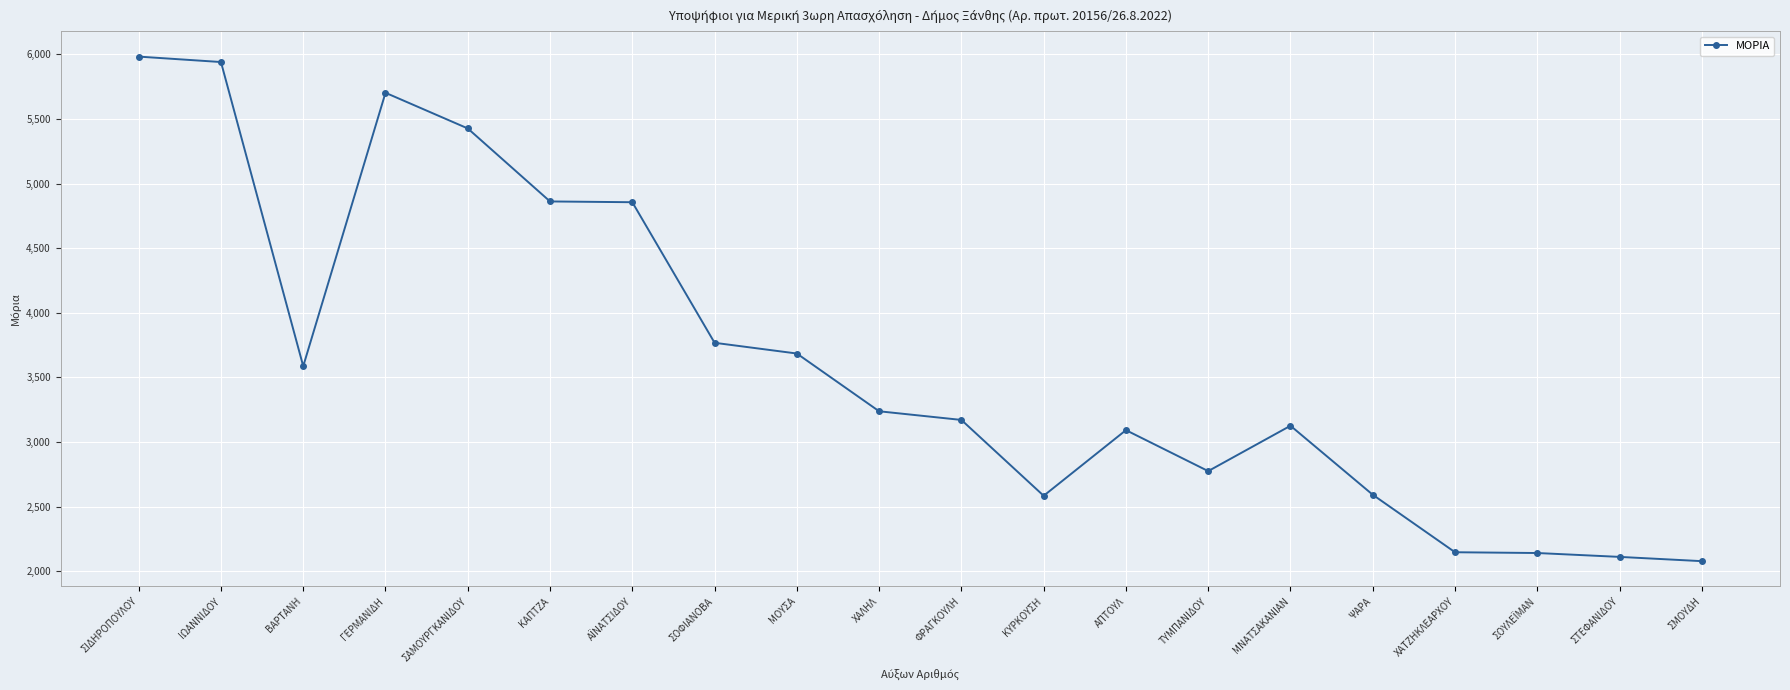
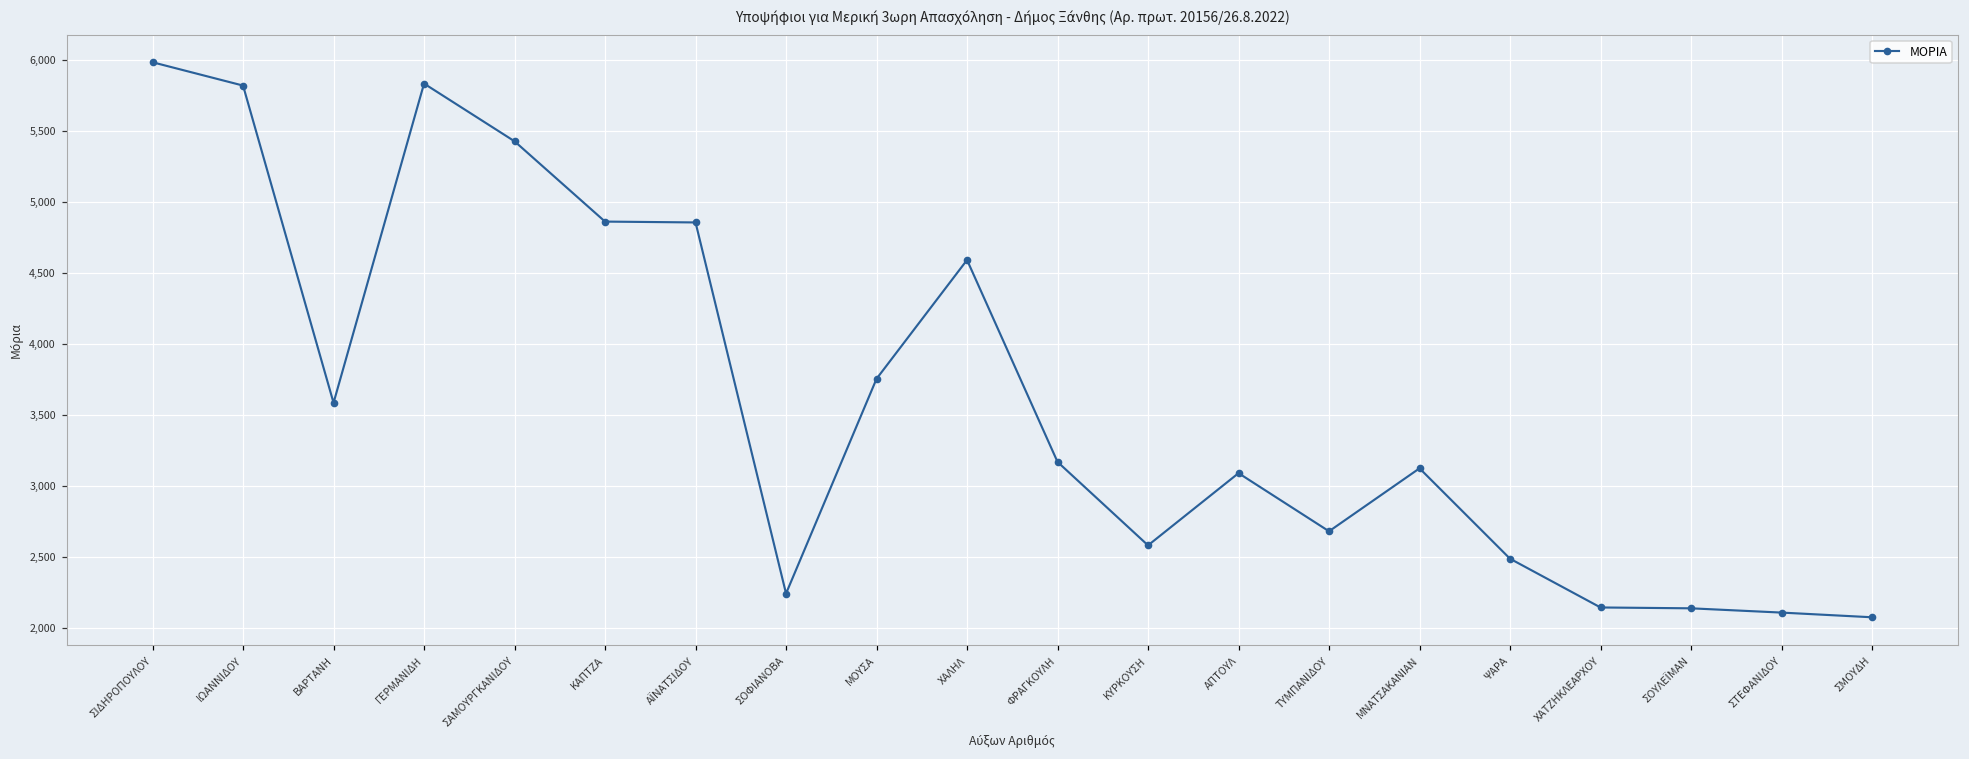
ΙΩΑΝΝΙΔΟΥ: 5,940 -> 5,820
ΓΕΡΜΑΝΙΔΗ: 5,700 -> 5,830
ΣΟΦΙΑΝΟΒΑ: 3,770 -> 2,250
ΜΟΥΣΑ: 3,690 -> 3,760
ΧΑΛΗΛ: 3,240 -> 4,590
ΤΥΜΠΑΝΙΔΟΥ: 2,780 -> 2,680
ΨΑΡΑ: 2,590 -> 2,490
